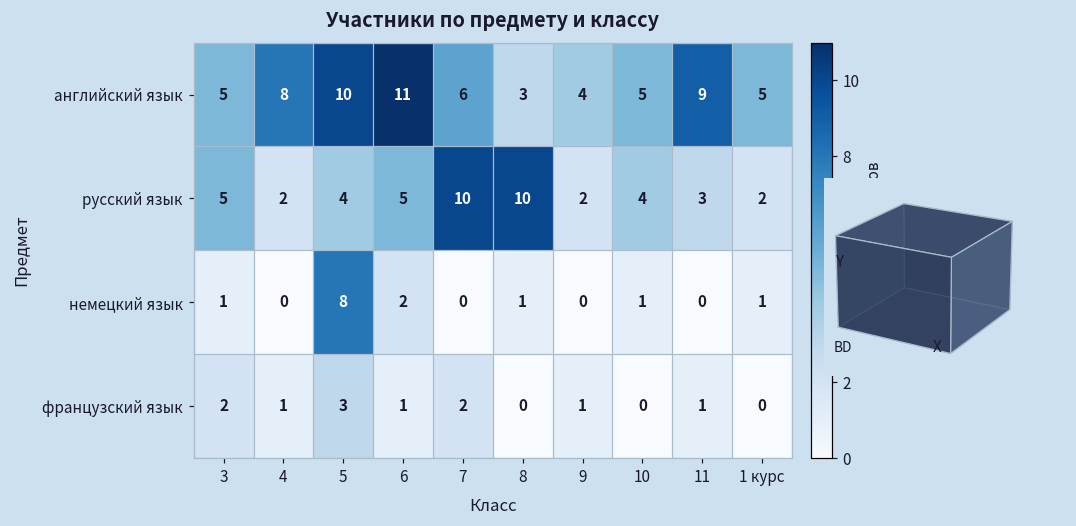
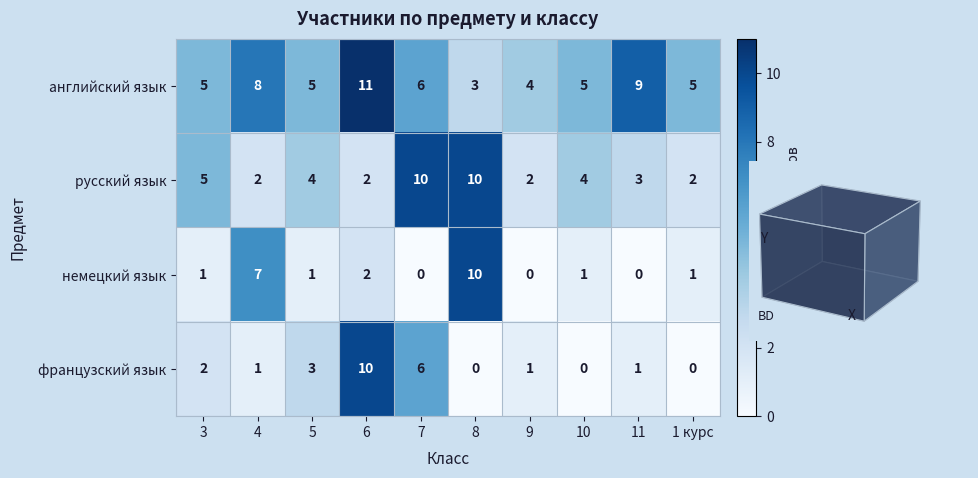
английский язык, 5: 10 -> 5
русский язык, 6: 5 -> 2
немецкий язык, 4: 0 -> 7
немецкий язык, 5: 8 -> 1
немецкий язык, 8: 1 -> 10
французский язык, 6: 1 -> 10
французский язык, 7: 2 -> 6
